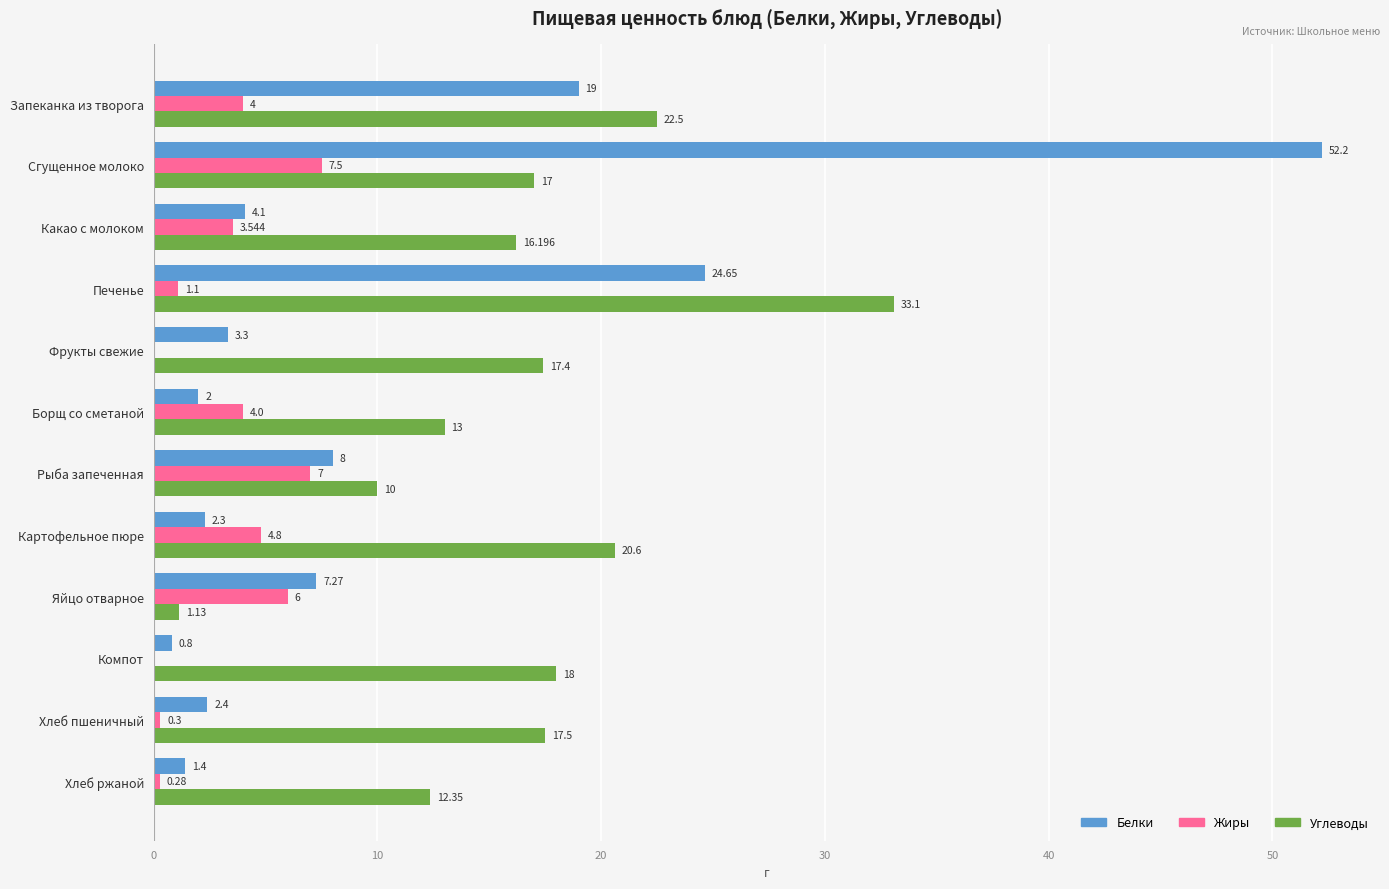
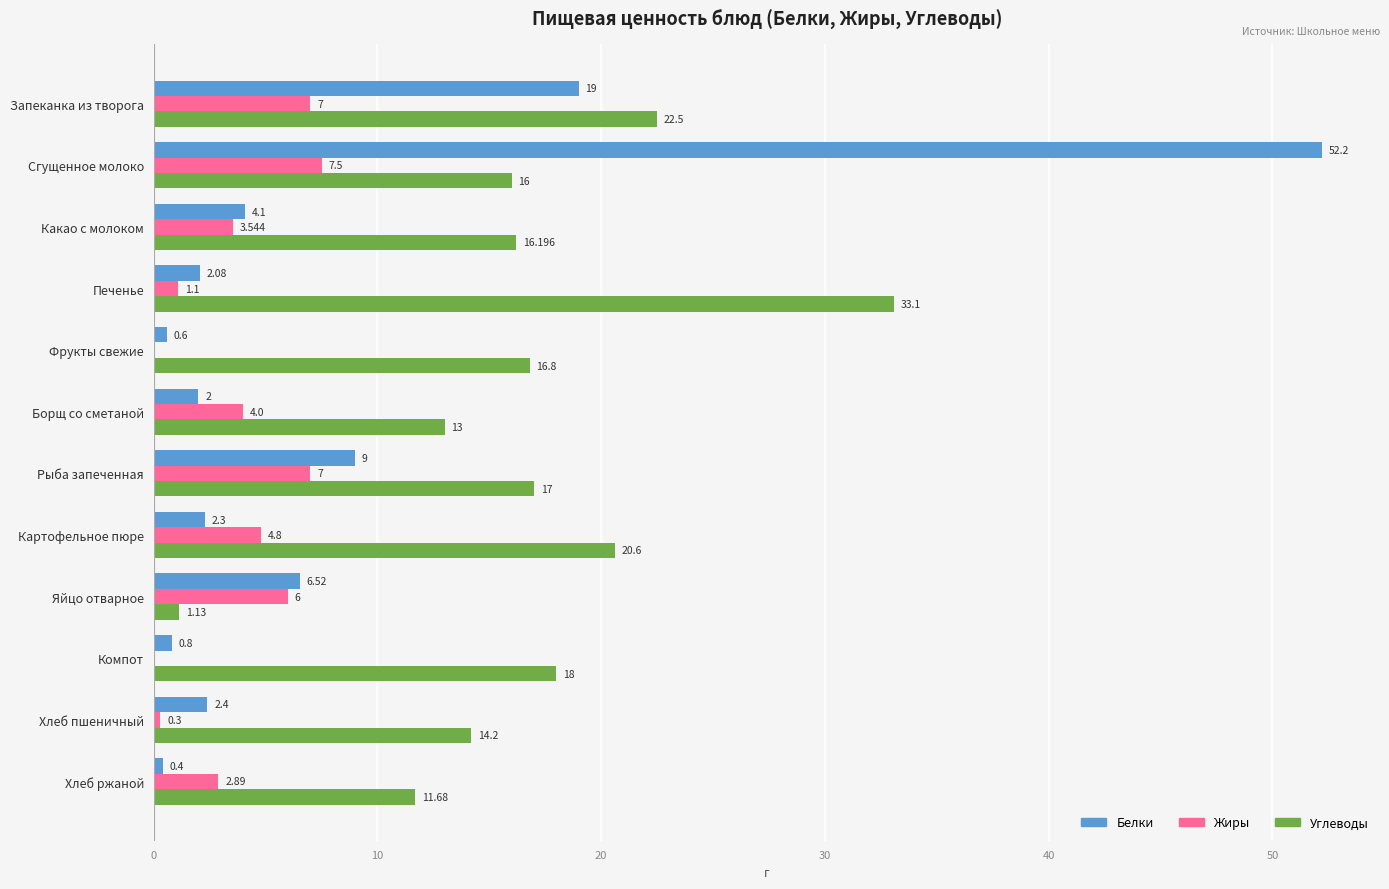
Жиры, Запеканка из творога: 4 -> 7
Углеводы, Сгущенное молоко: 17 -> 16
Белки, Печенье: 24.65 -> 2.08
Белки, Фрукты свежие: 3.3 -> 0.6
Углеводы, Фрукты свежие: 17.4 -> 16.8
Белки, Рыба запеченная: 8 -> 9
Углеводы, Рыба запеченная: 10 -> 17
Белки, Яйцо отварное: 7.27 -> 6.52
Углеводы, Хлеб пшеничный: 17.5 -> 14.2
Белки, Хлеб ржаной: 1.4 -> 0.4
Жиры, Хлеб ржаной: 0.28 -> 2.89
Углеводы, Хлеб ржаной: 12.35 -> 11.68
